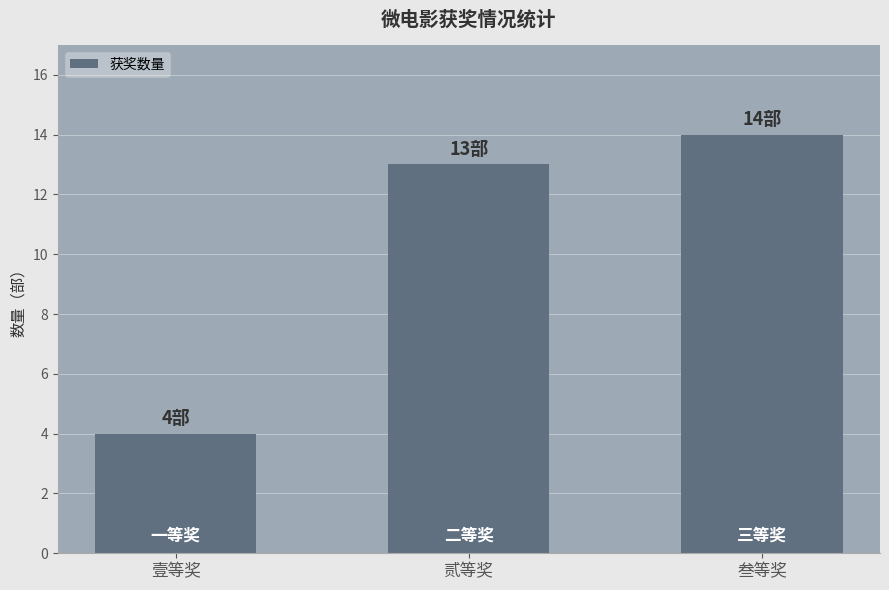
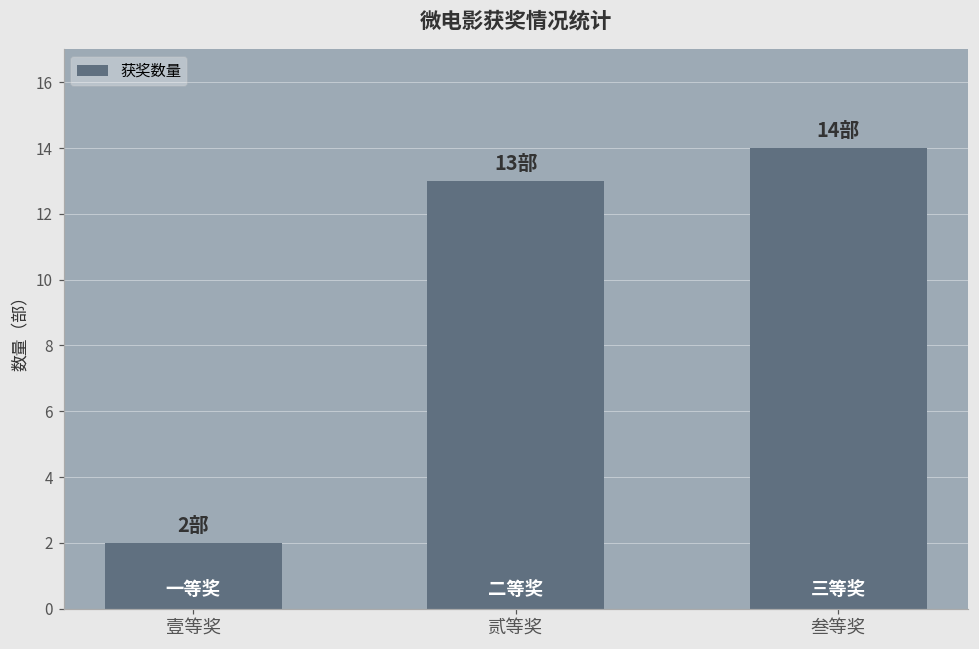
壹等奖: 4部 -> 2部
